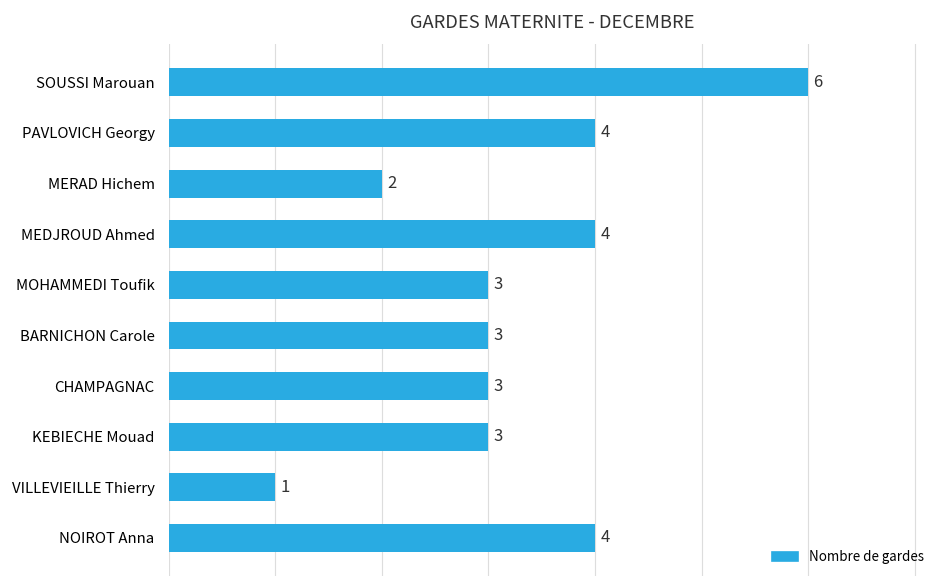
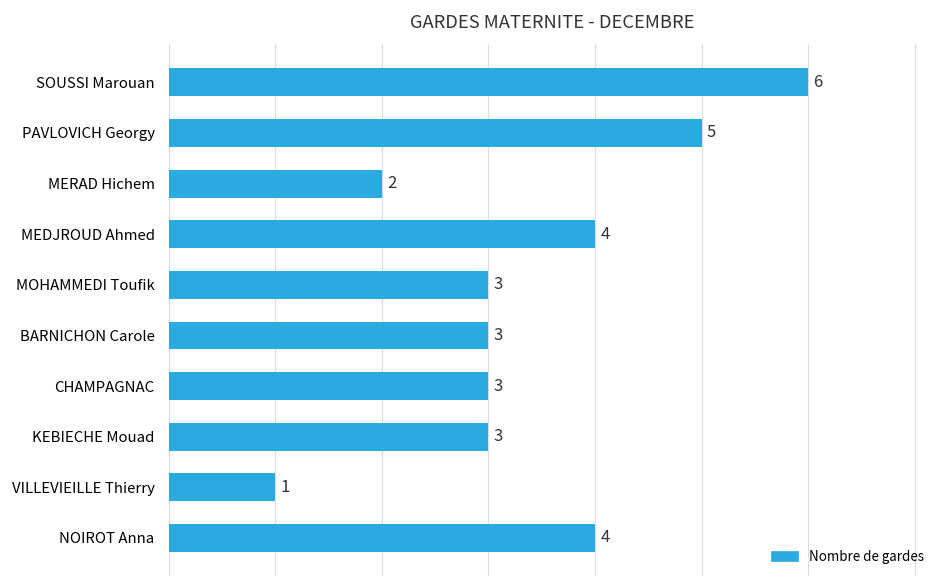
PAVLOVICH Georgy: 4 -> 5
